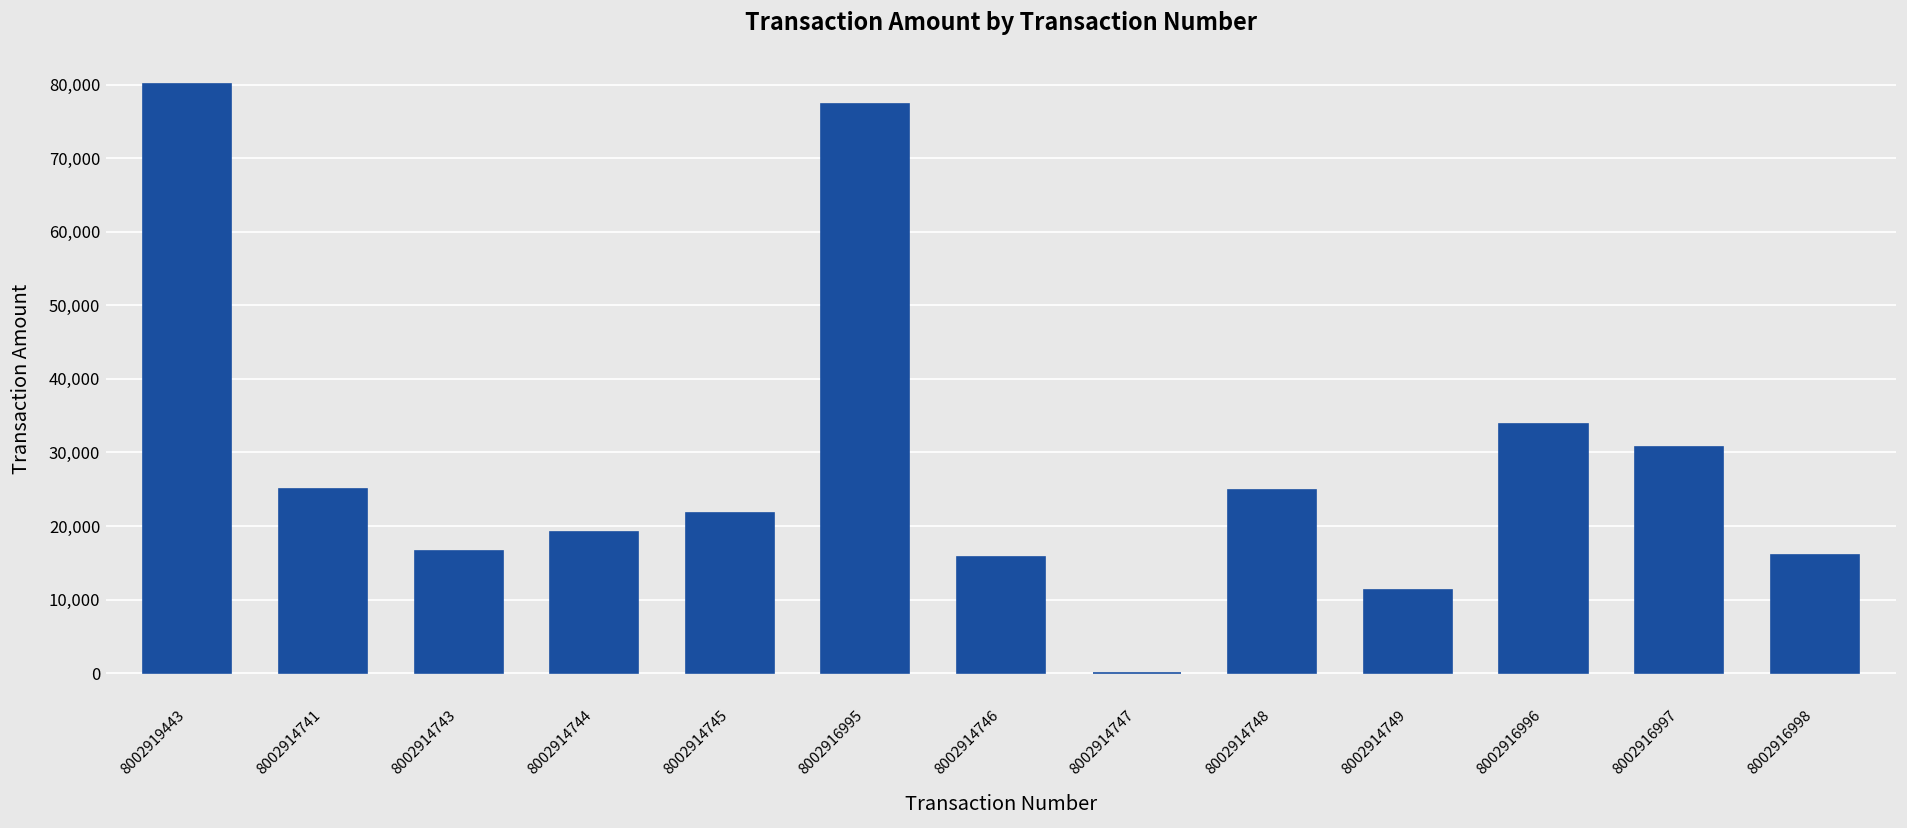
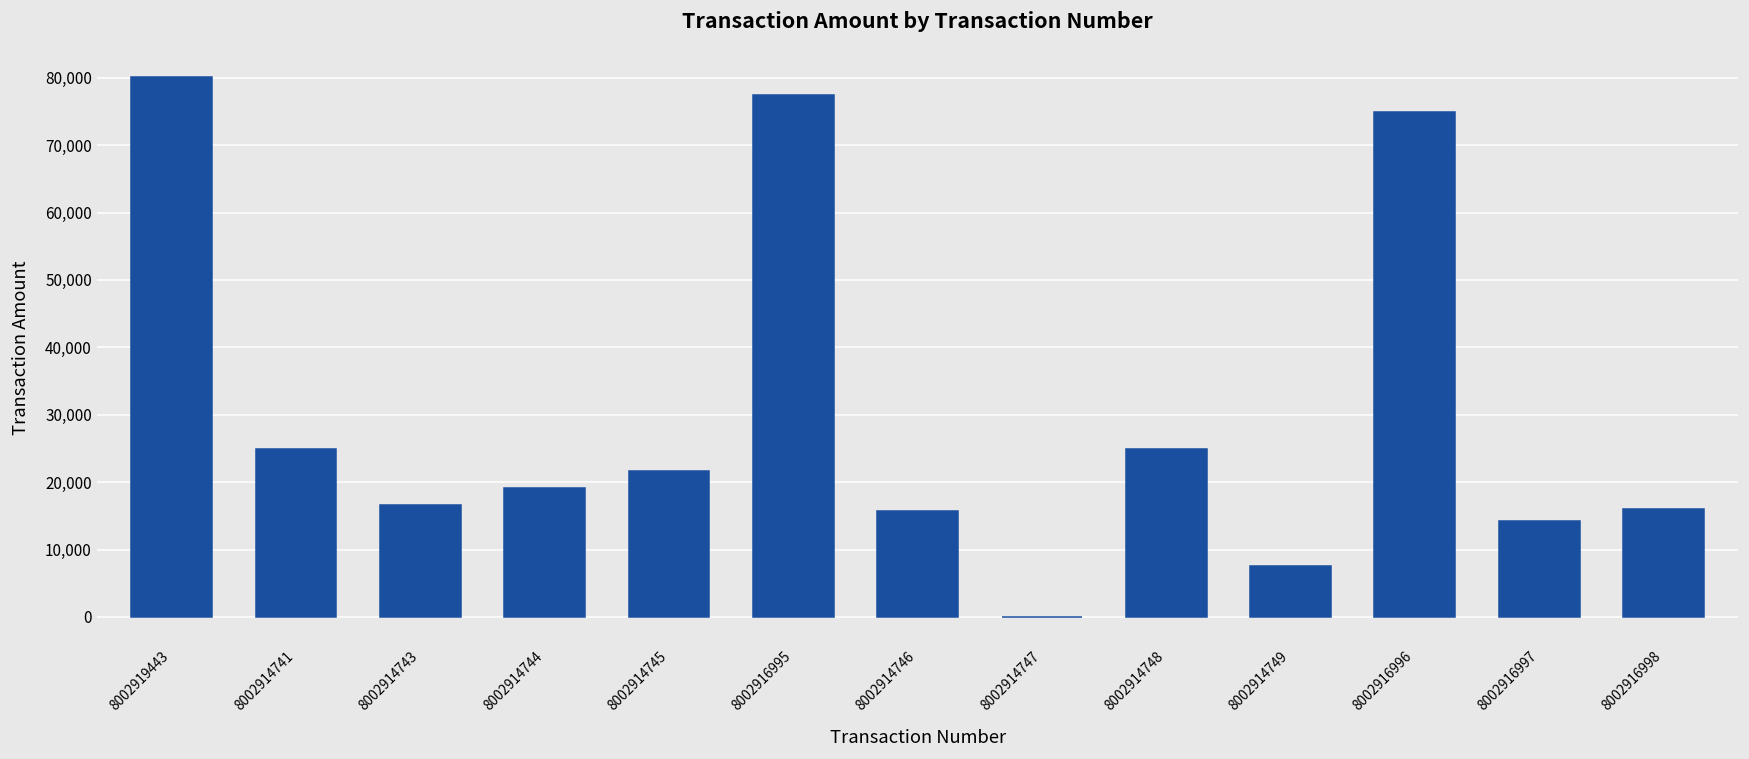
8002914749: 11,000 -> 8,000
8002916996: 34,000 -> 75,000
8002916997: 31,000 -> 14,000
